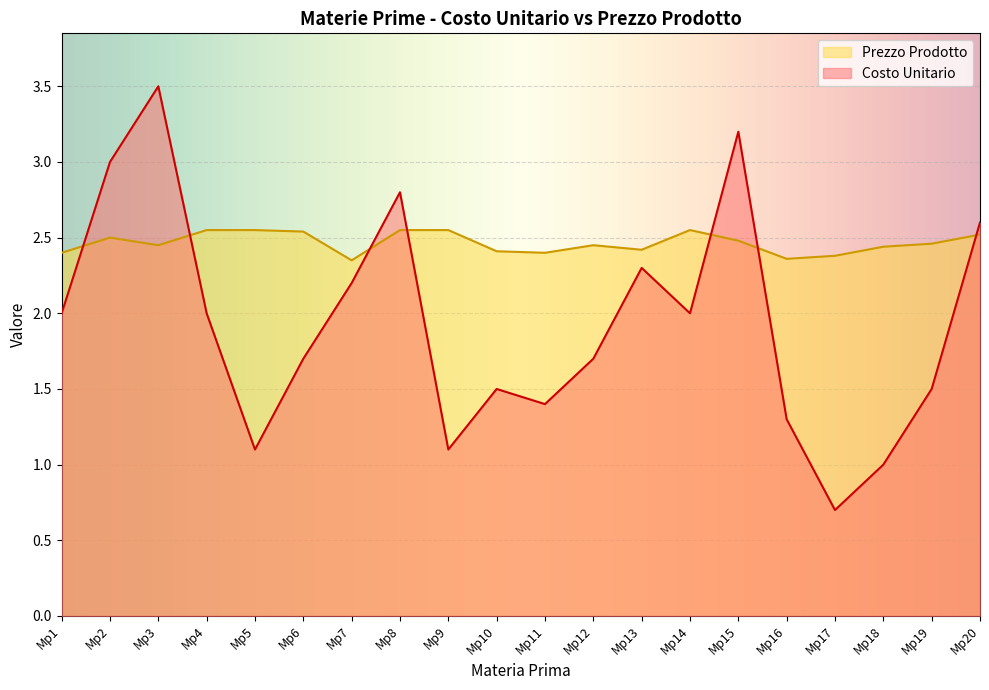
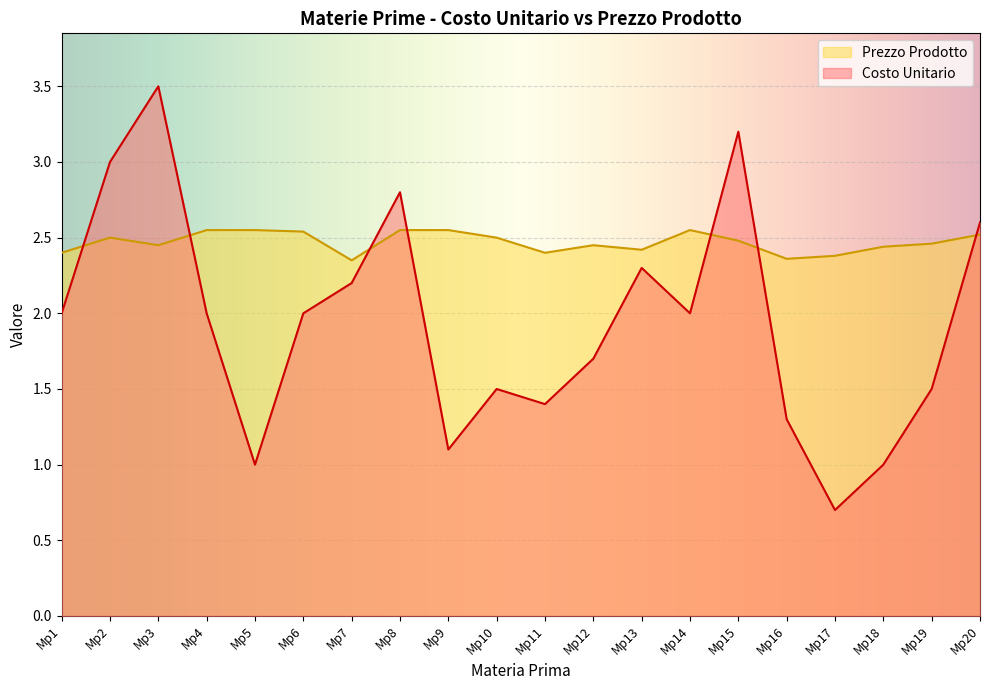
Costo Unitario, Mp5: 1.1 -> 1.0
Costo Unitario, Mp6: 1.7 -> 2.0
Prezzo Prodotto, Mp10: 2.41 -> 2.50
